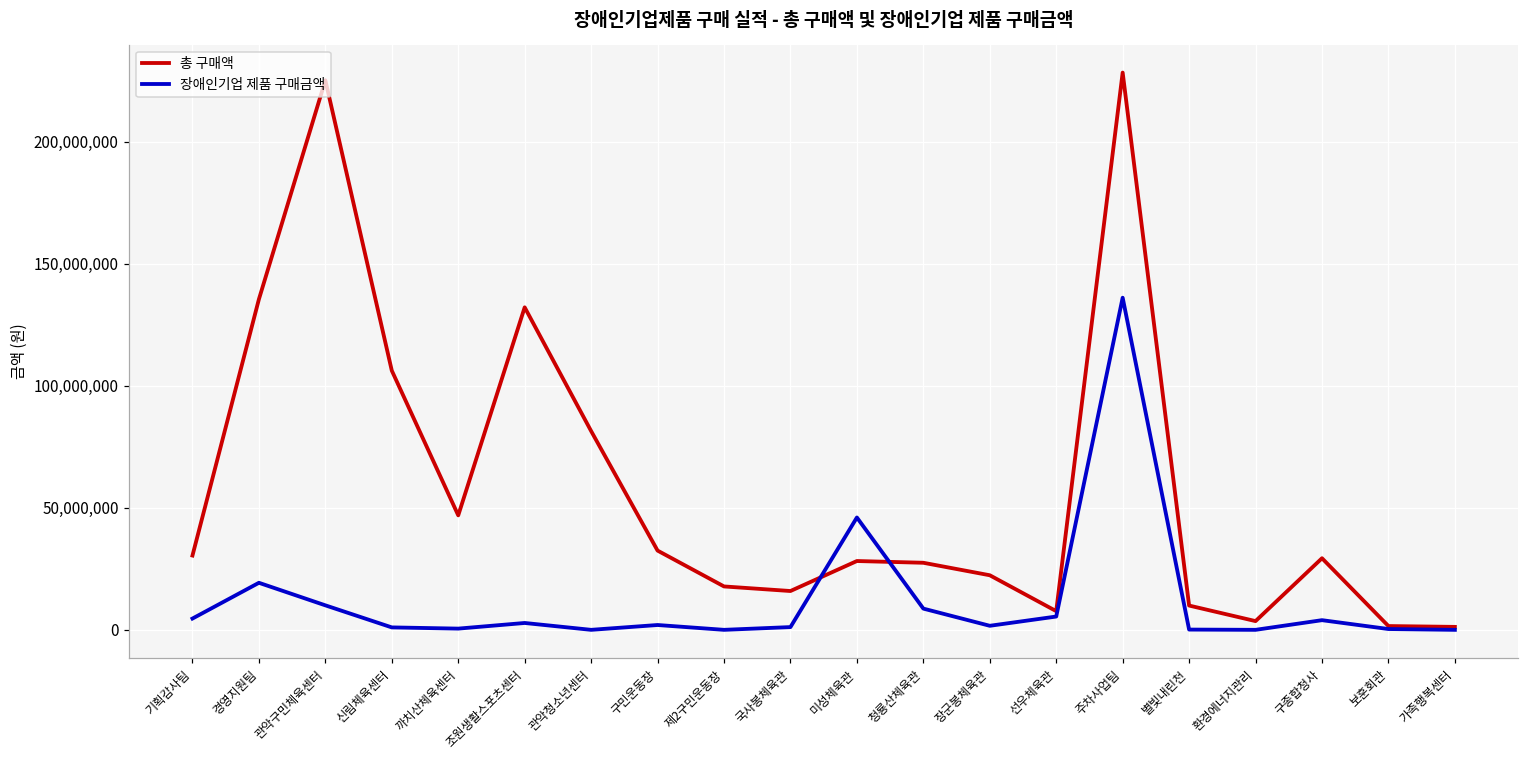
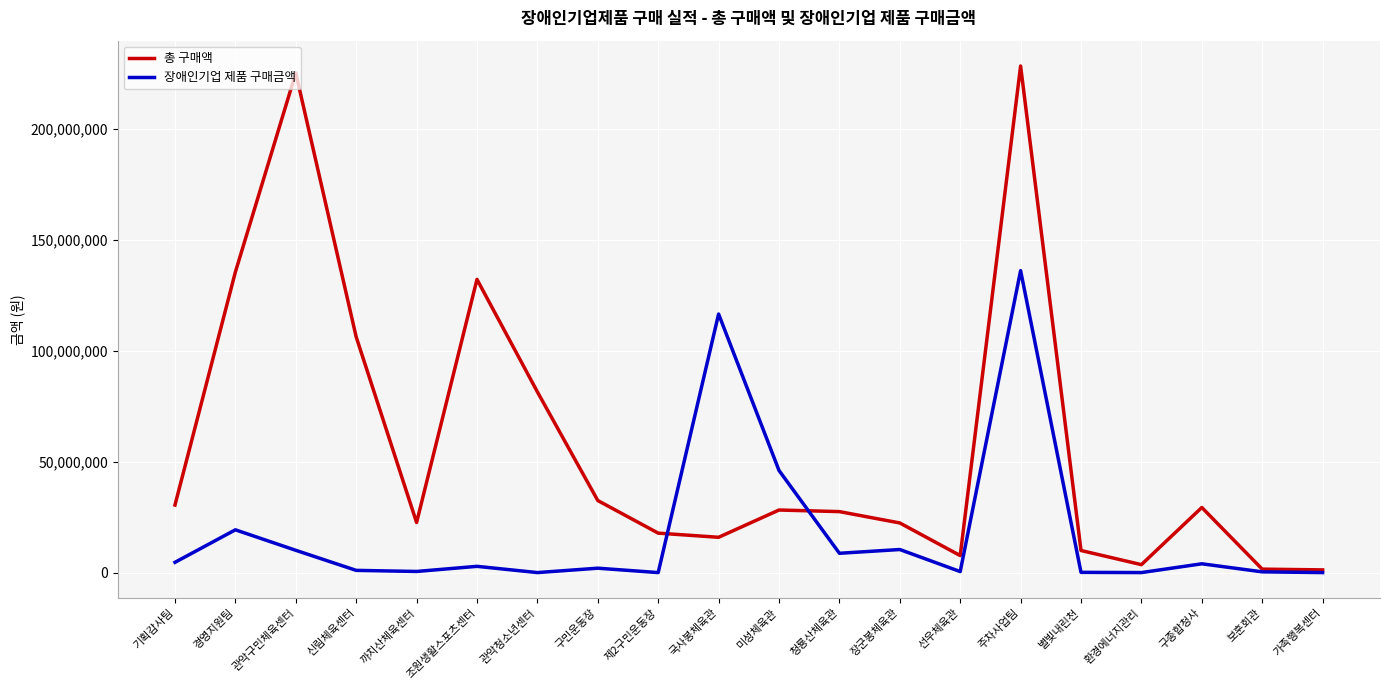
총 구매액, 까치산체육센터: 47,000,000 -> 23,000,000
장애인기업 제품 구매금액, 국사봉체육관: 1,000,000 -> 117,000,000
장애인기업 제품 구매금액, 장군봉체육관: 2,000,000 -> 10,000,000
장애인기업 제품 구매금액, 선우체육관: 5,000,000 -> 0
